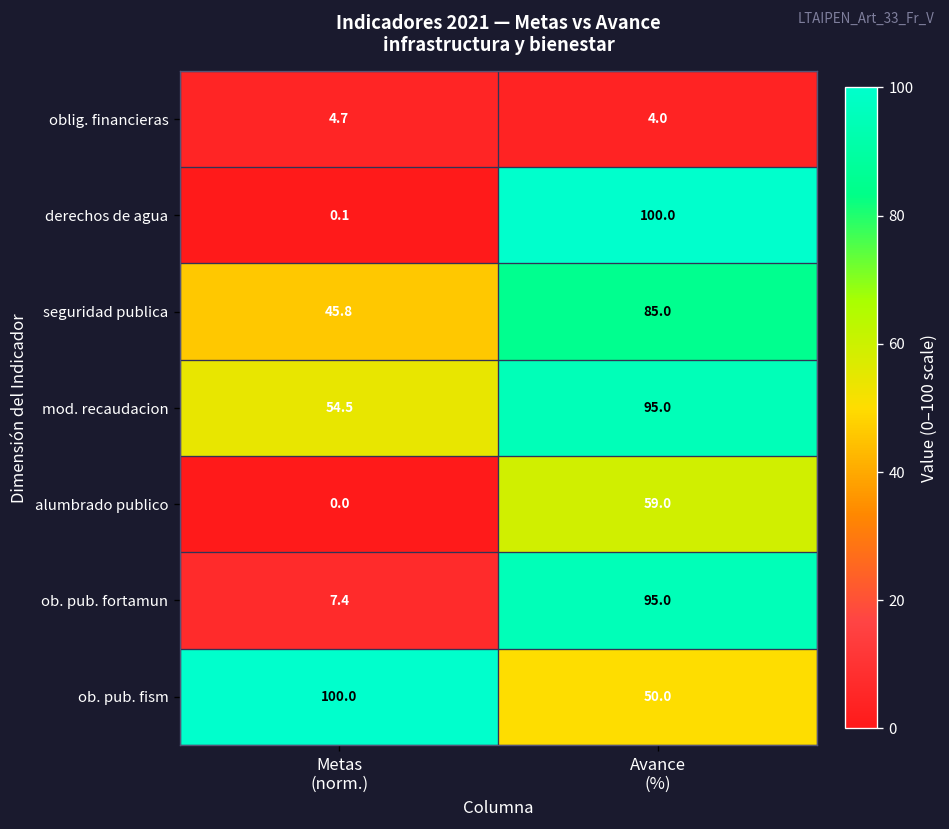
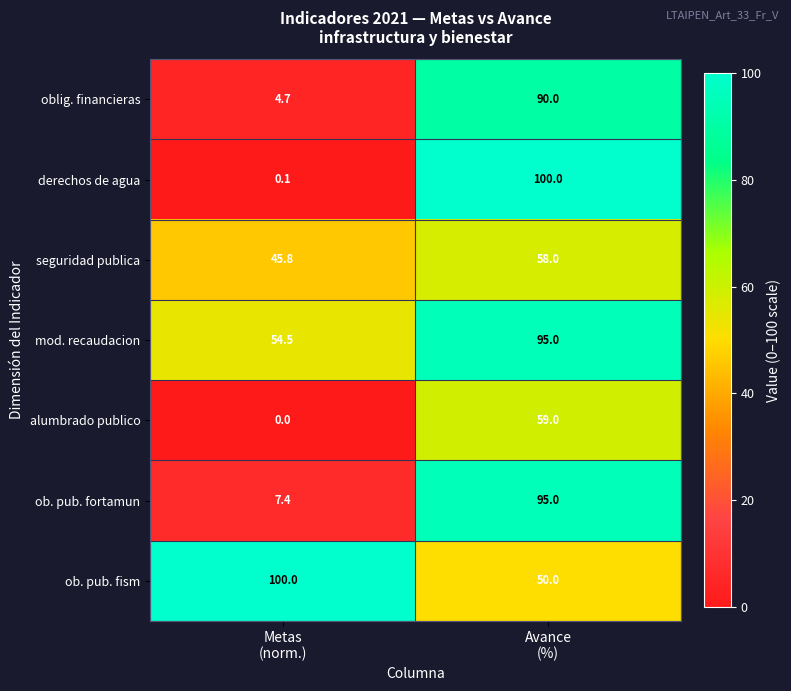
oblig. financieras, Avance (%): 4.0 -> 90.0
seguridad publica, Avance (%): 85.0 -> 58.0
